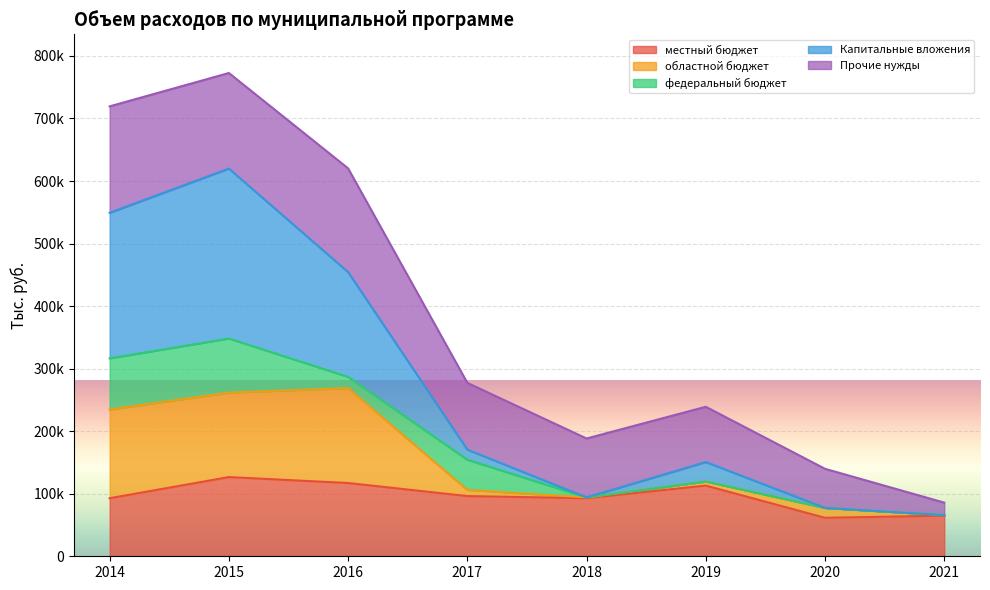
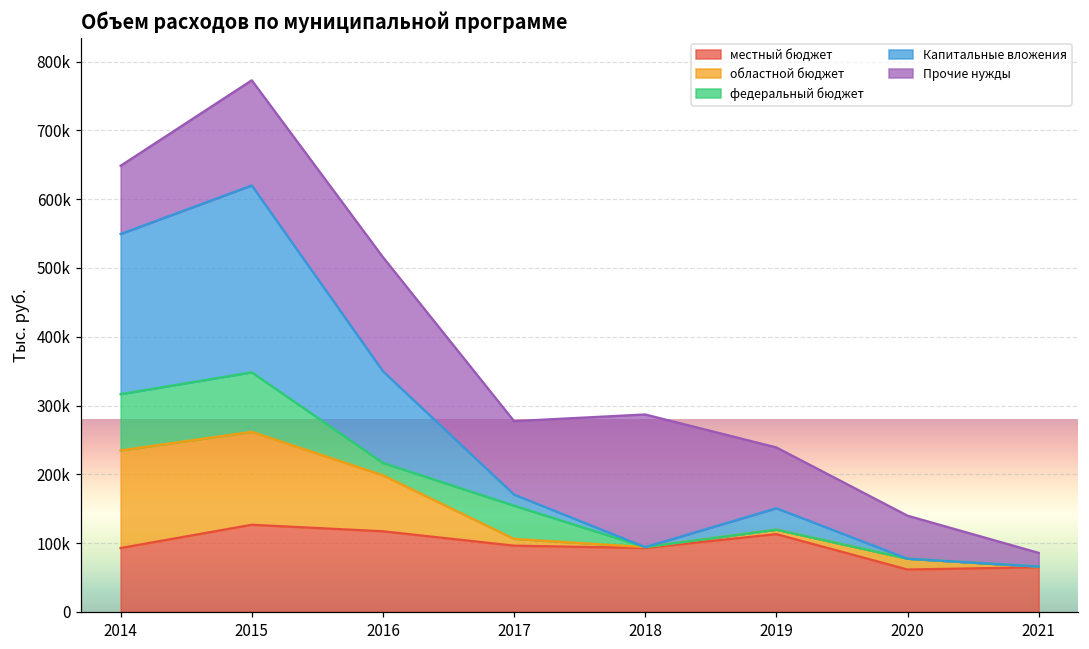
Прочие нужды, 2014: 170000 -> 100000
областной бюджет, 2016: 150000 -> 80000
Капитальные вложения, 2016: 170000 -> 130000
Прочие нужды, 2018: 90000 -> 190000
